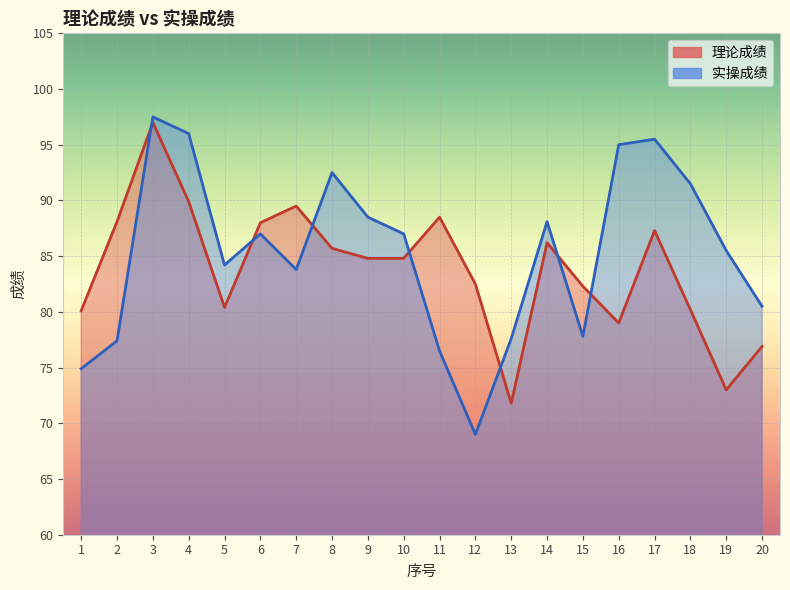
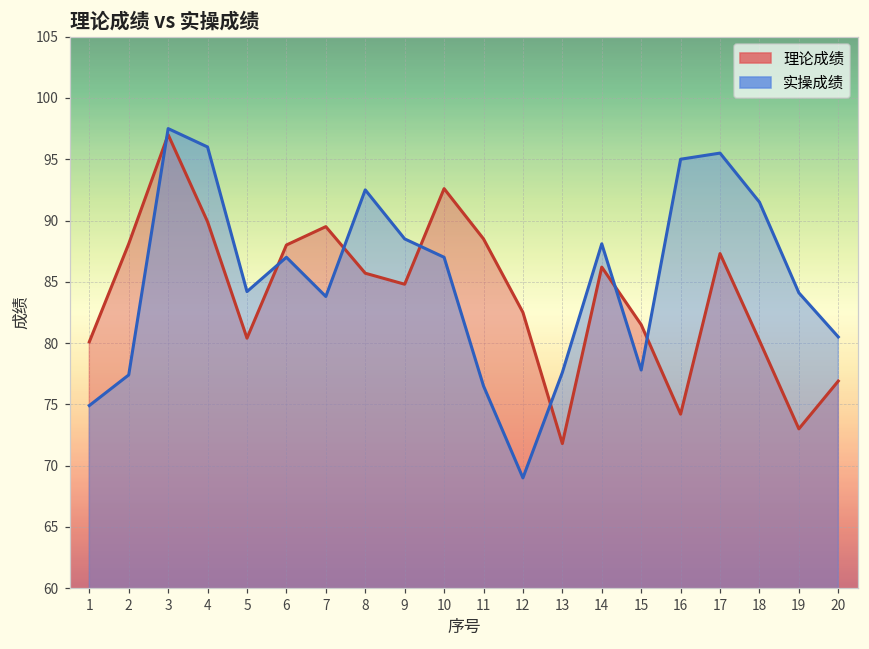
理论成绩, 10: 84.8 -> 92.6
理论成绩, 15: 82.3 -> 81.5
理论成绩, 16: 79.0 -> 74.2
实操成绩, 19: 85.5 -> 84.1
